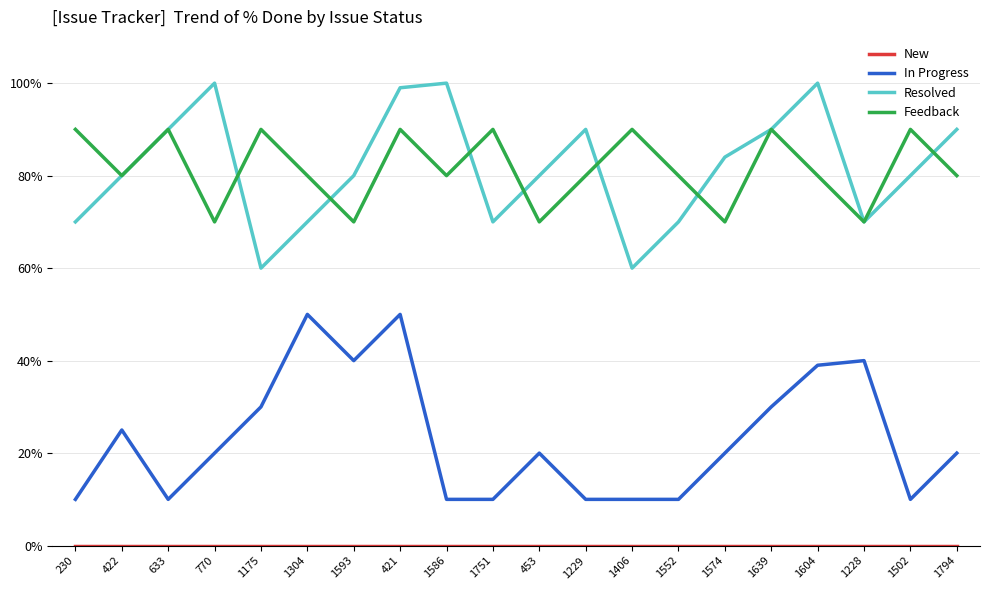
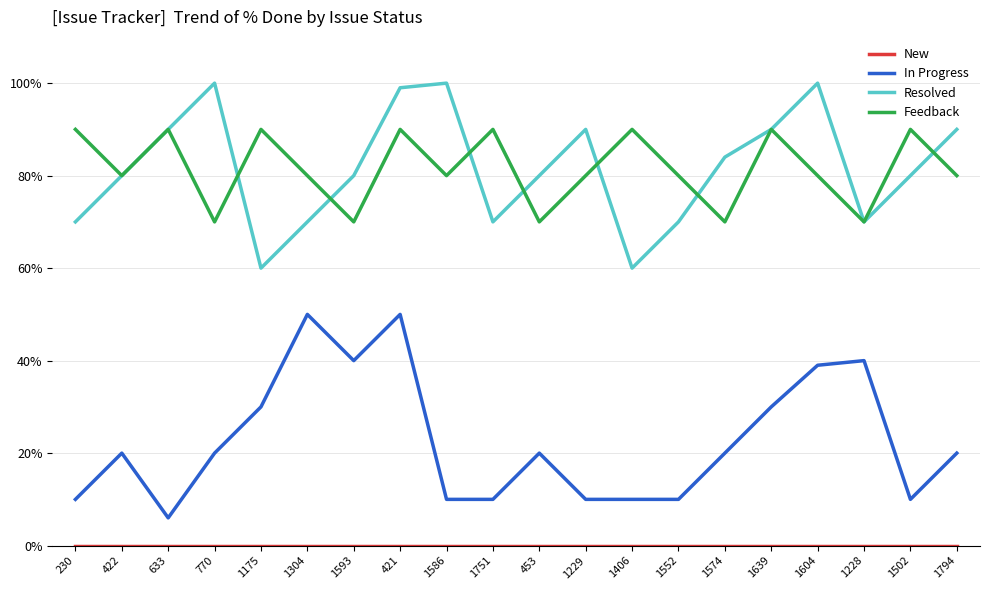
In Progress, 422: 25% -> 20%
In Progress, 633: 10% -> 6%
